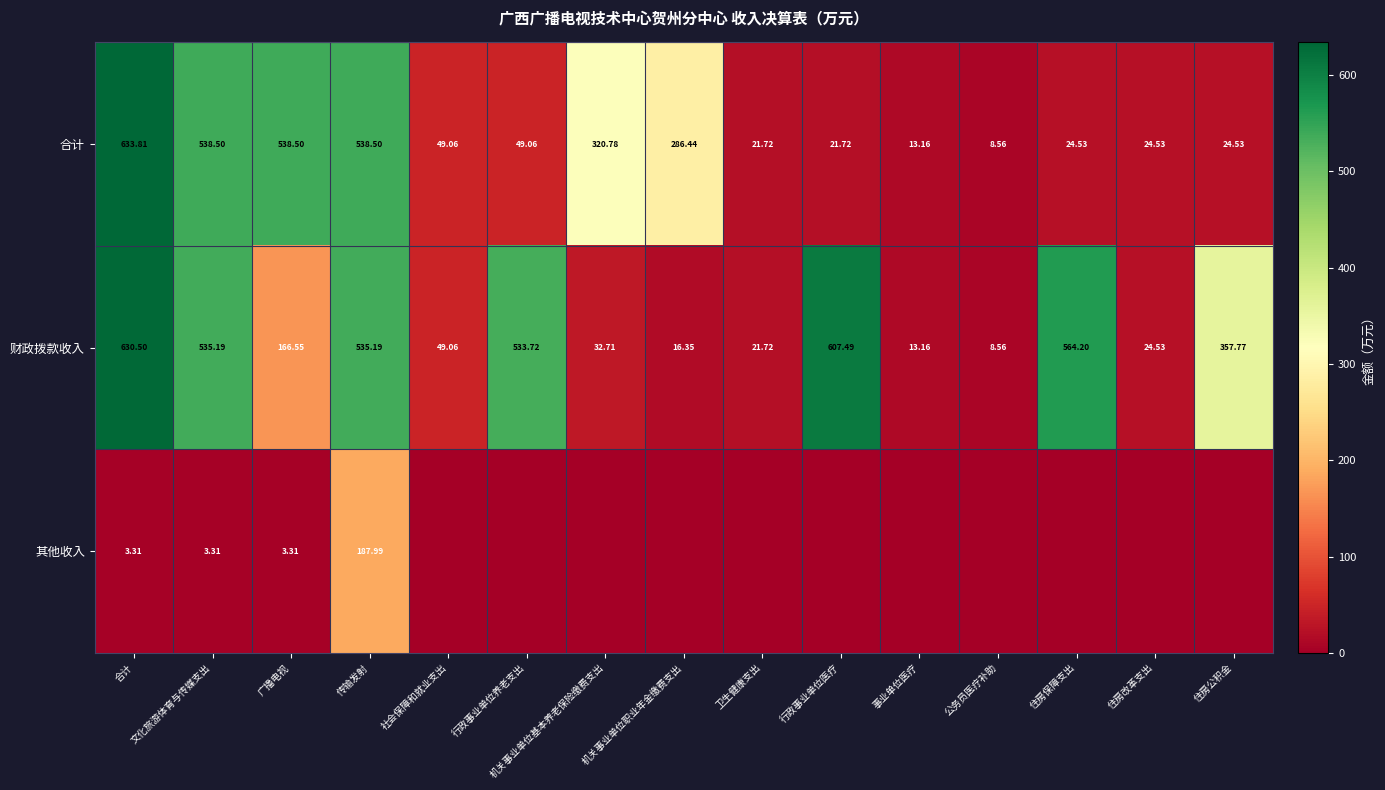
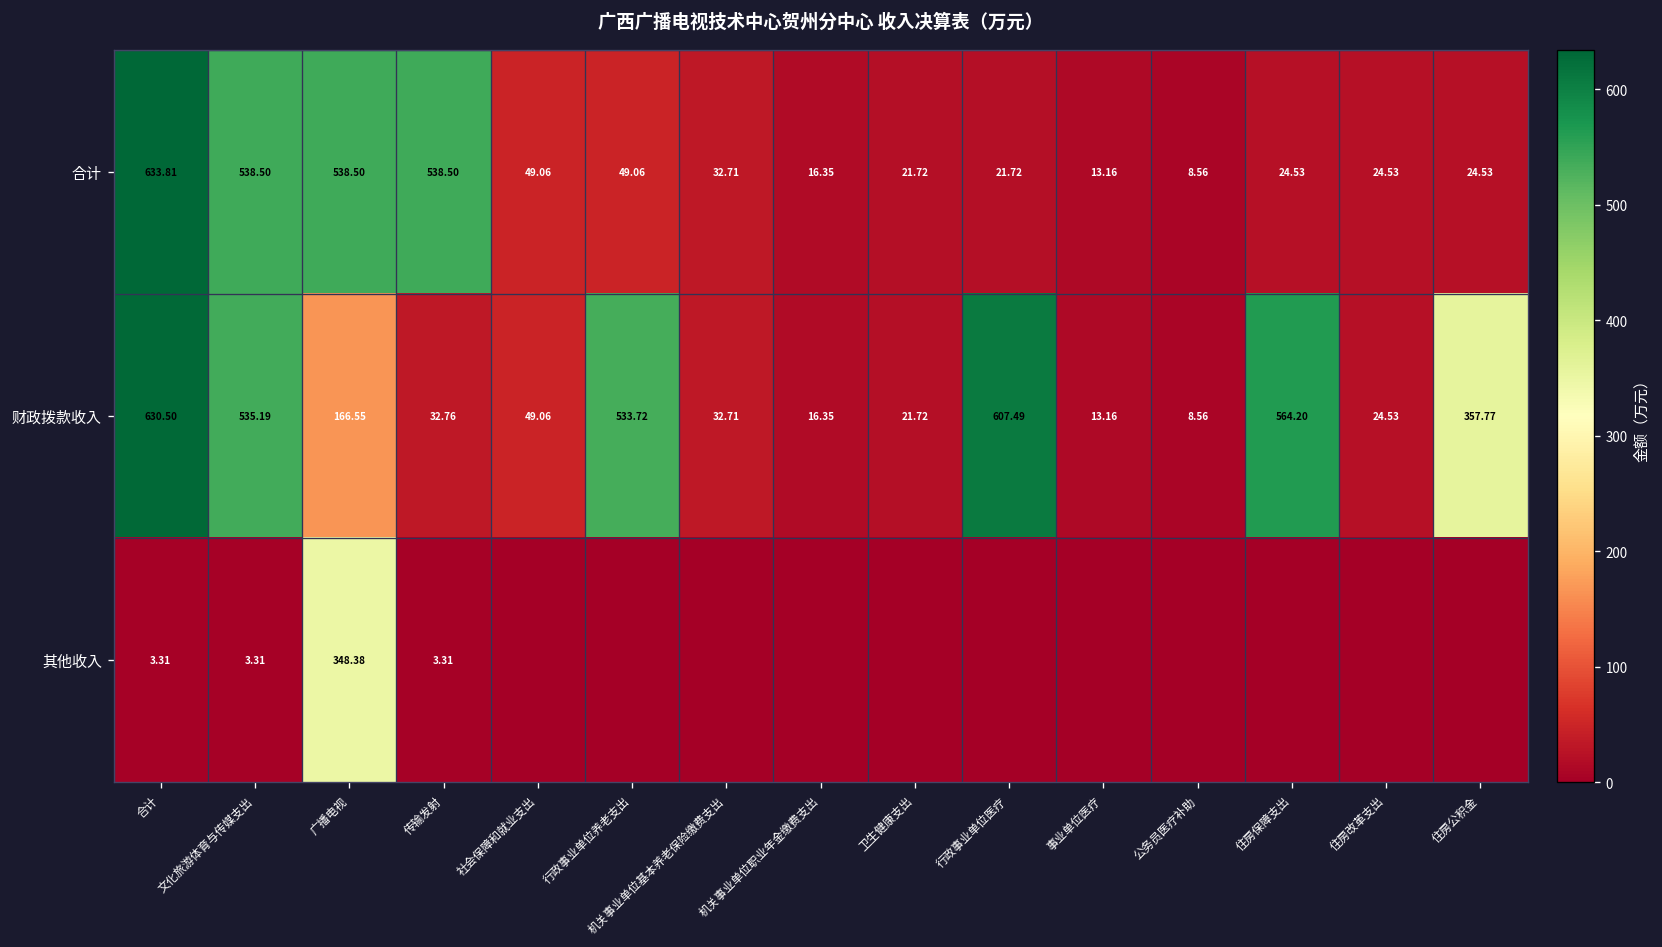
合计, 机关事业单位基本养老保险缴费支出: 320.78 -> 32.71
合计, 机关事业单位职业年金缴费支出: 286.44 -> 16.35
财政拨款收入, 传输发射: 535.19 -> 32.76
其他收入, 广播电视: 3.31 -> 348.38
其他收入, 传输发射: 187.99 -> 3.31
